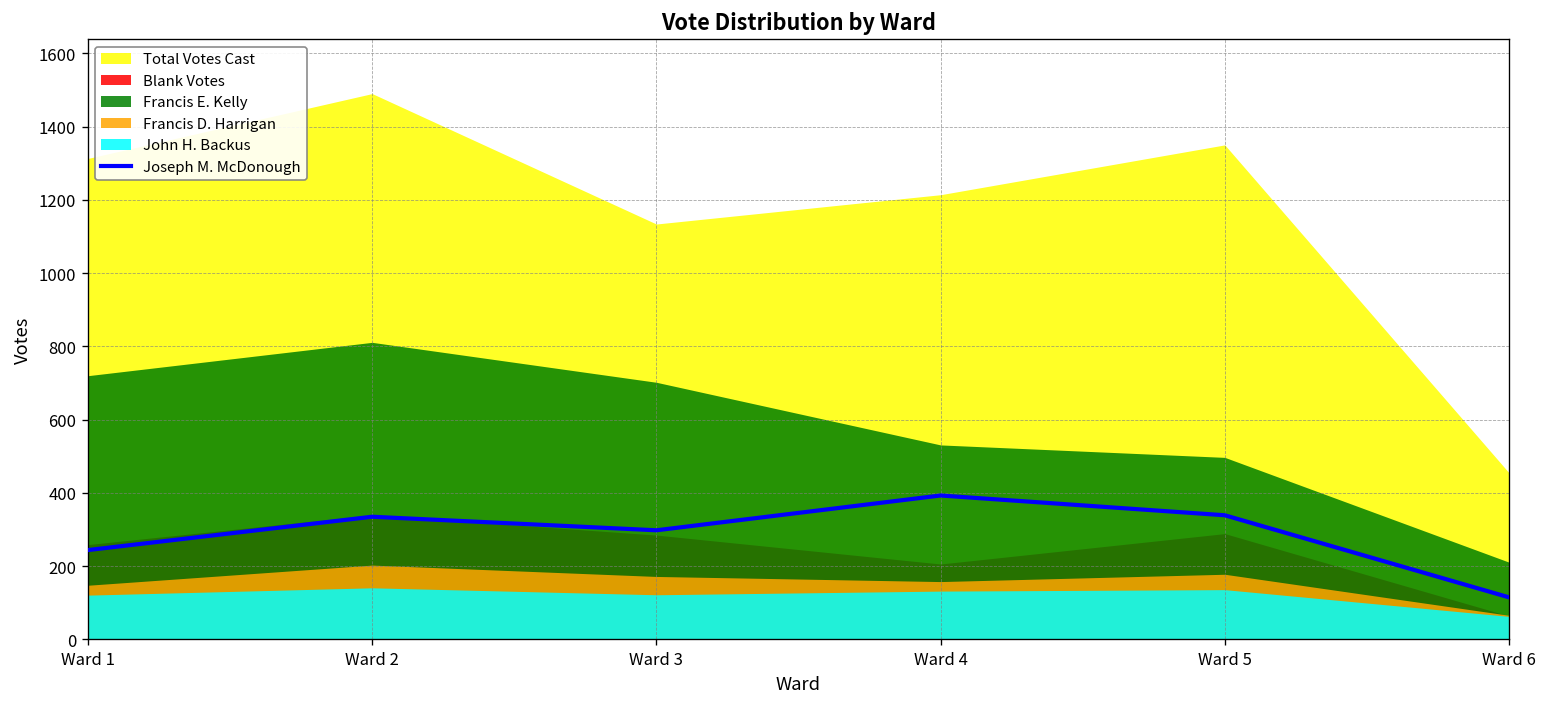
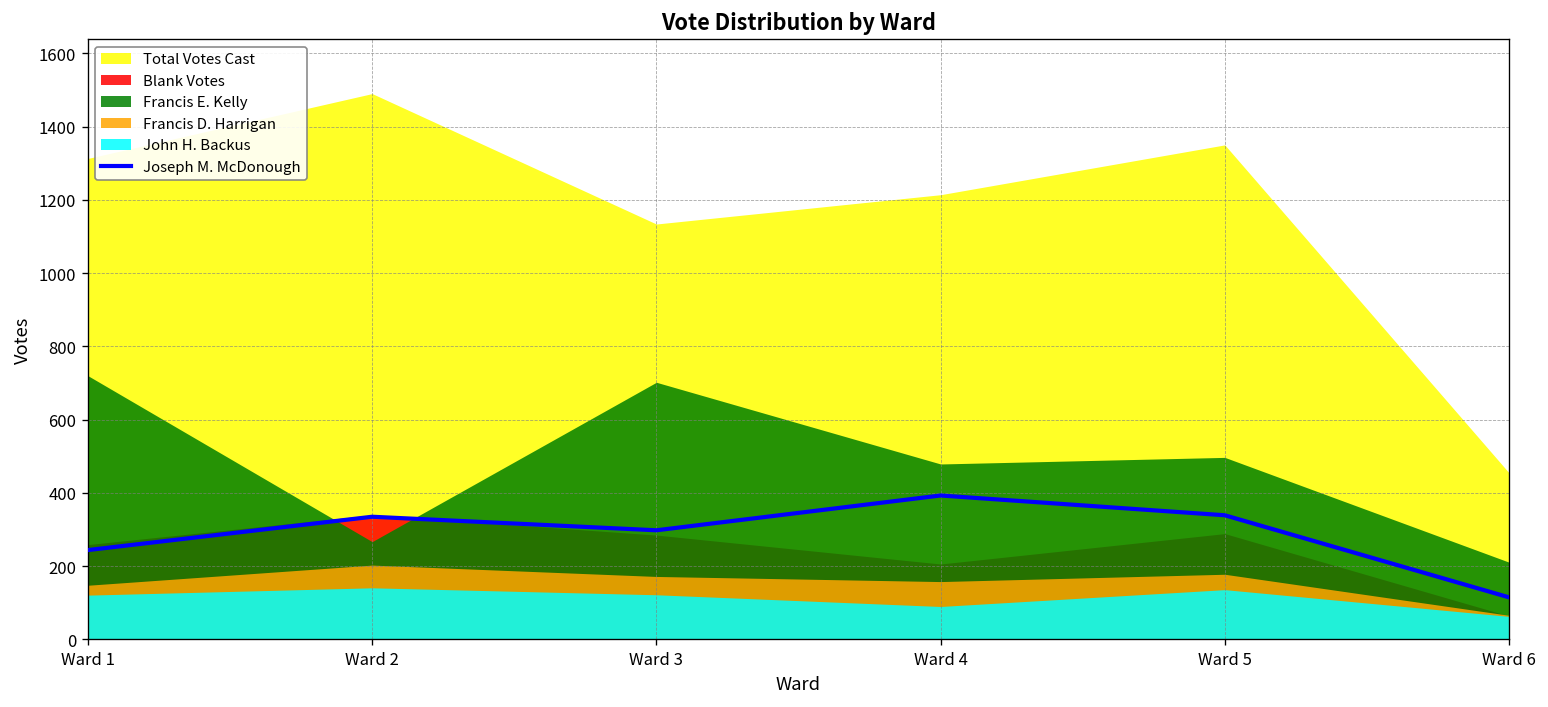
Francis E. Kelly, Ward 2: 810 -> 270
Francis E. Kelly, Ward 4: 530 -> 480
John H. Backus, Ward 4: 130 -> 90
